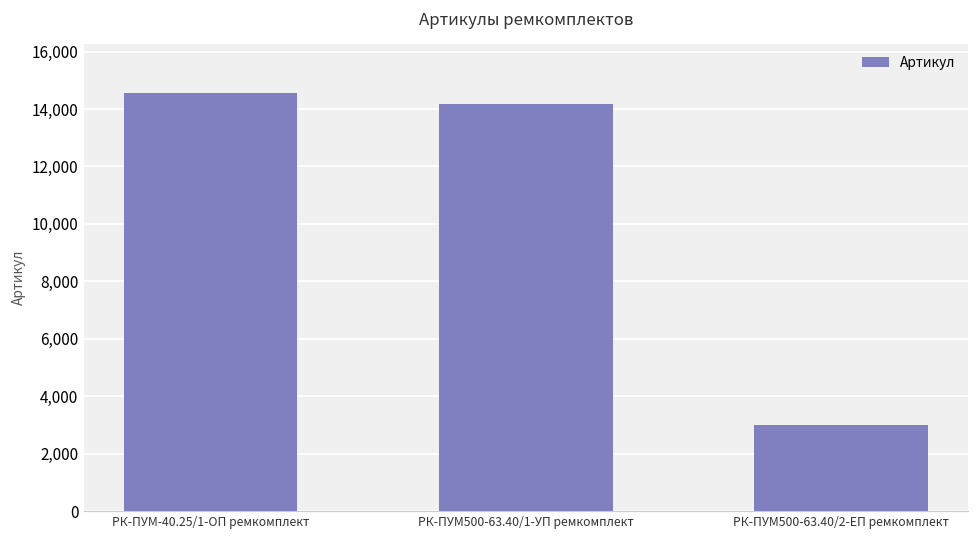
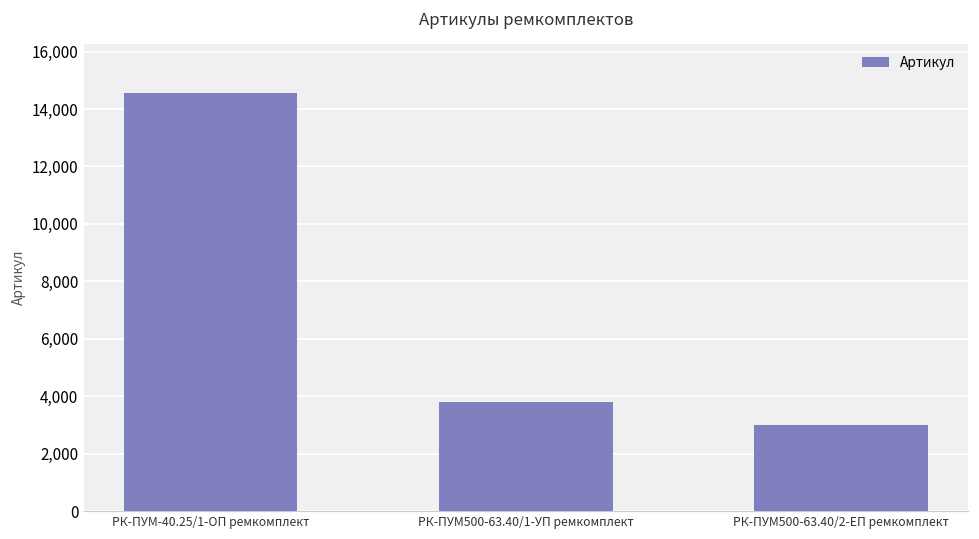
РК-ПУМ500-63.40/1-УП ремкомплект: 14,200 -> 3,800
